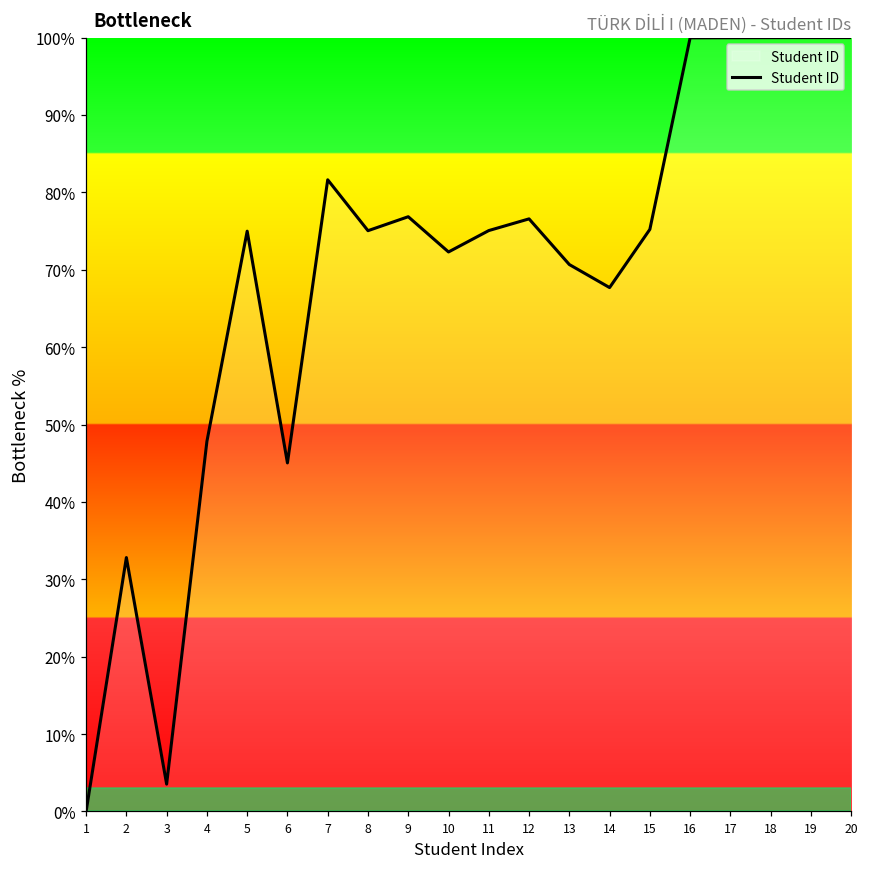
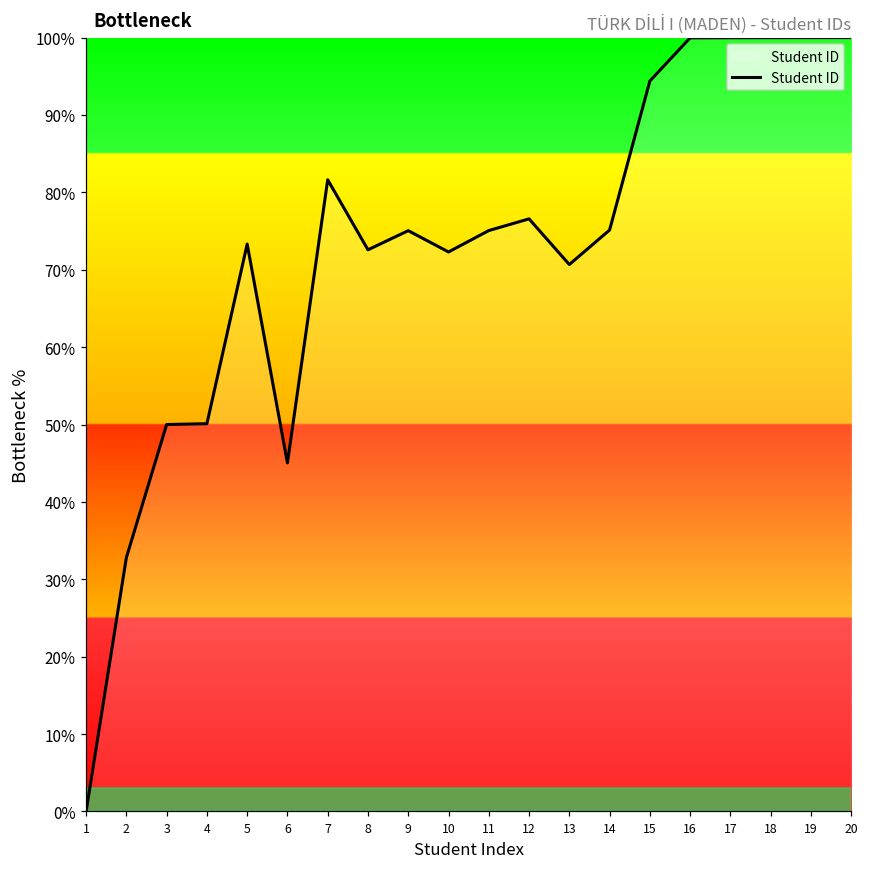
3: 4% -> 50%
4: 48% -> 50%
5: 75% -> 73%
8: 75% -> 73%
9: 77% -> 75%
14: 68% -> 75%
15: 75% -> 94%
